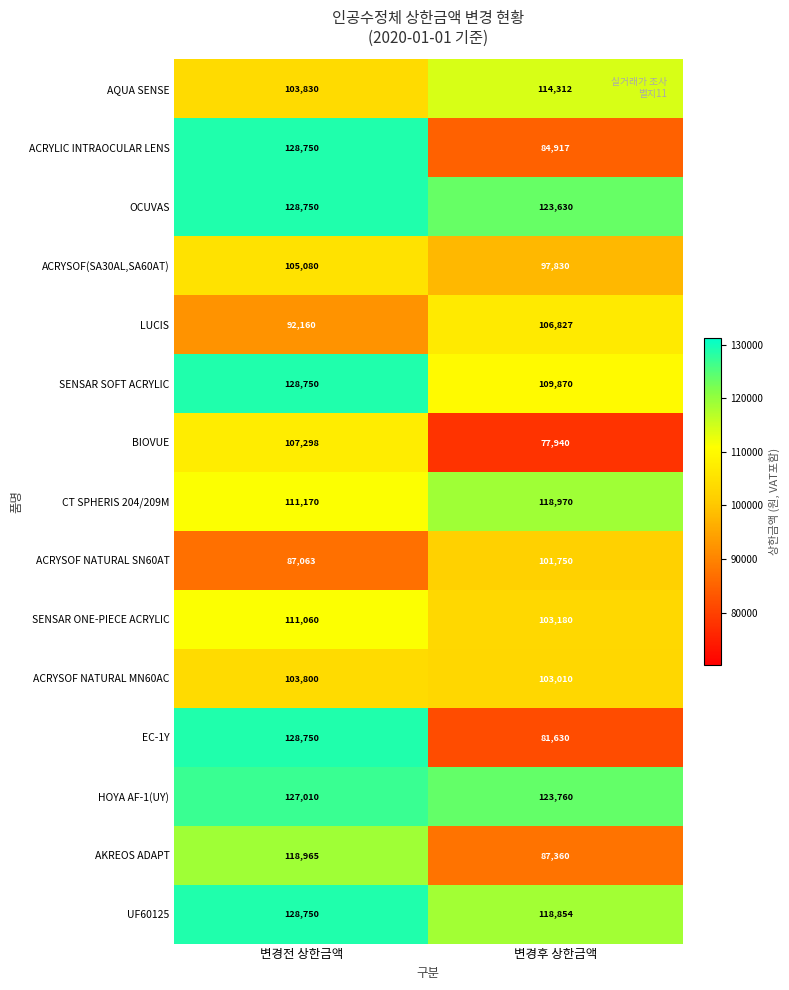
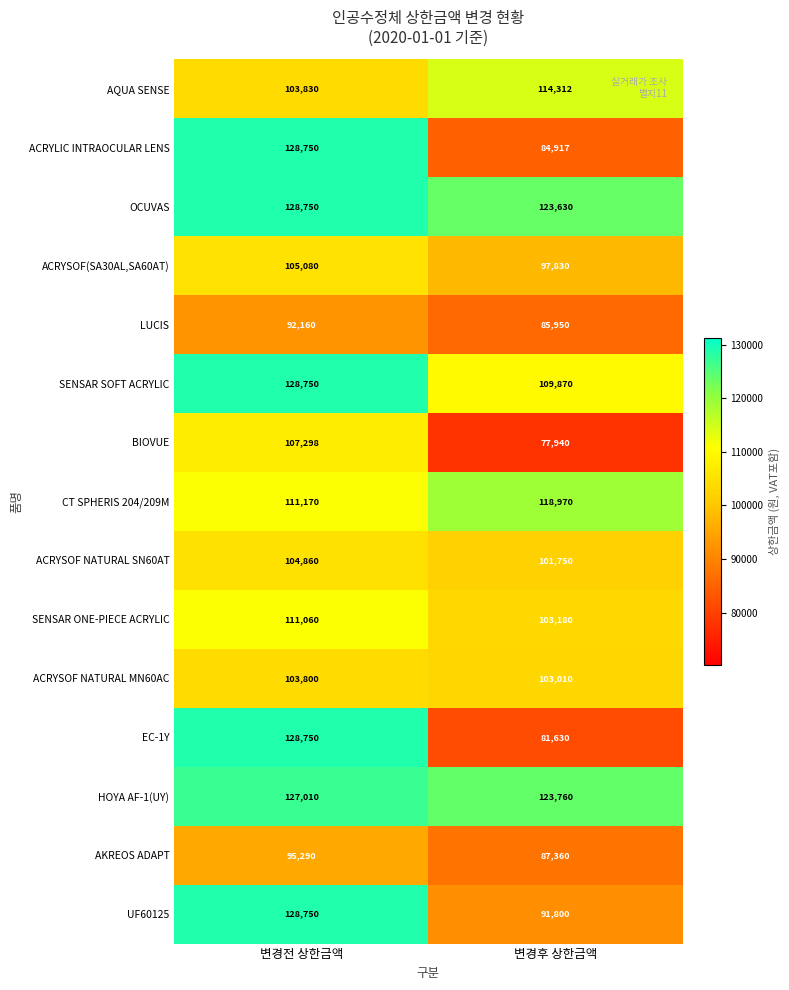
LUCIS, 변경후 상한금액: 106,827 -> 85,950
ACRYSOF NATURAL SN60AT, 변경전 상한금액: 87,063 -> 104,860
AKREOS ADAPT, 변경전 상한금액: 118,965 -> 95,290
UF60125, 변경후 상한금액: 118,854 -> 91,800
